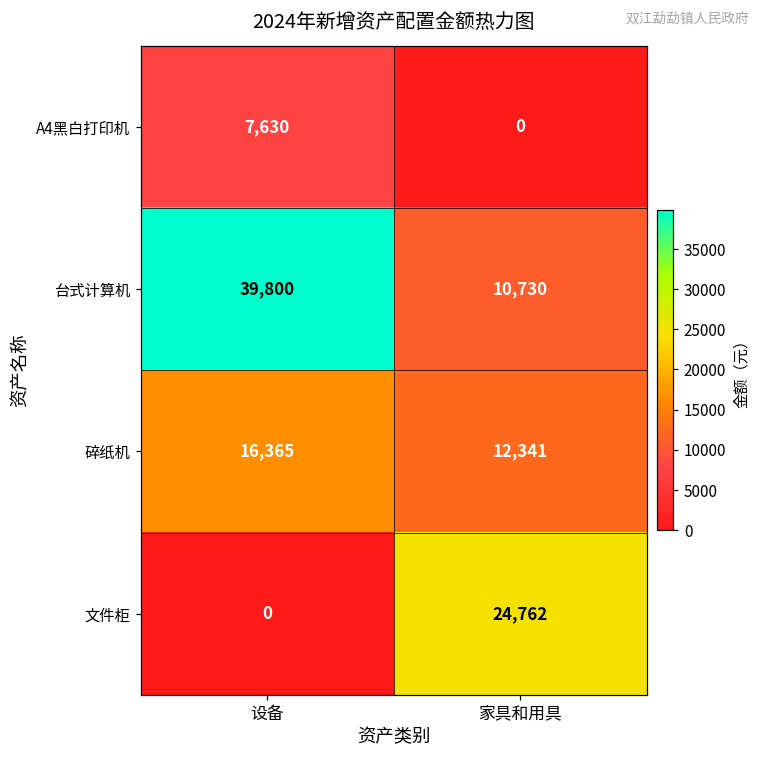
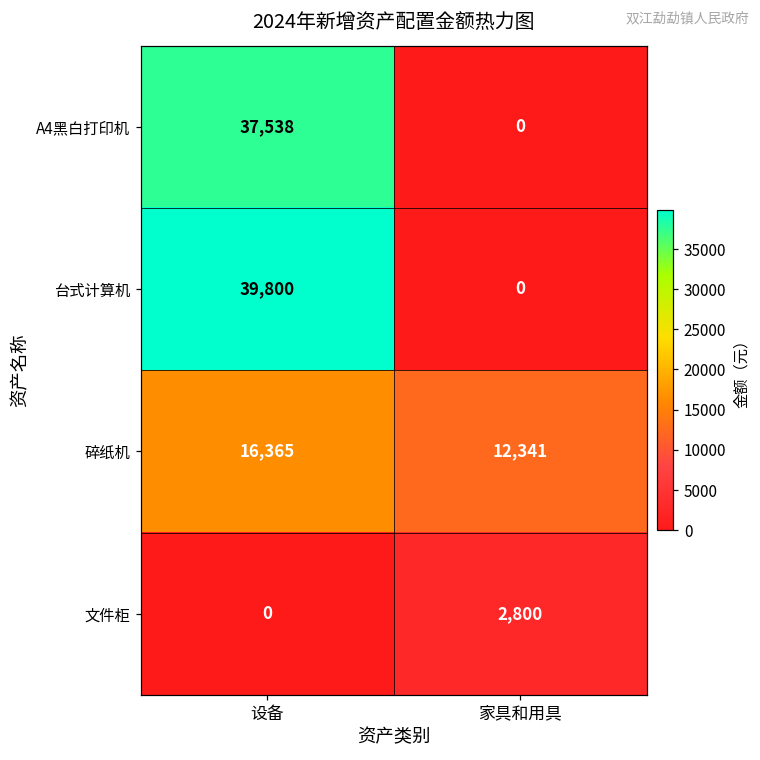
A4黑白打印机, 设备: 7,630 -> 37,538
台式计算机, 家具和用具: 10,730 -> 0
文件柜, 家具和用具: 24,762 -> 2,800
